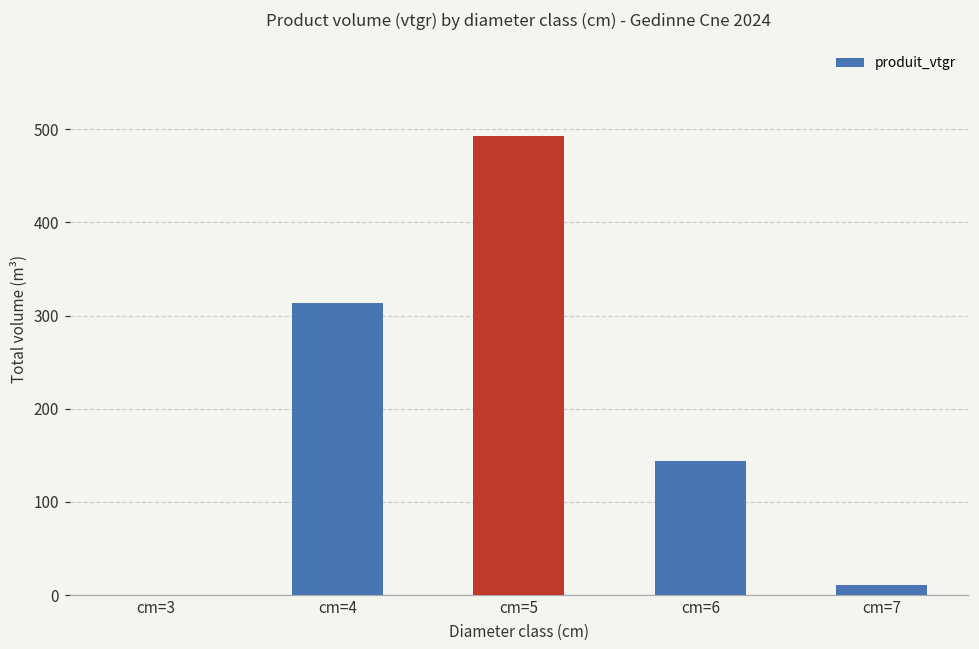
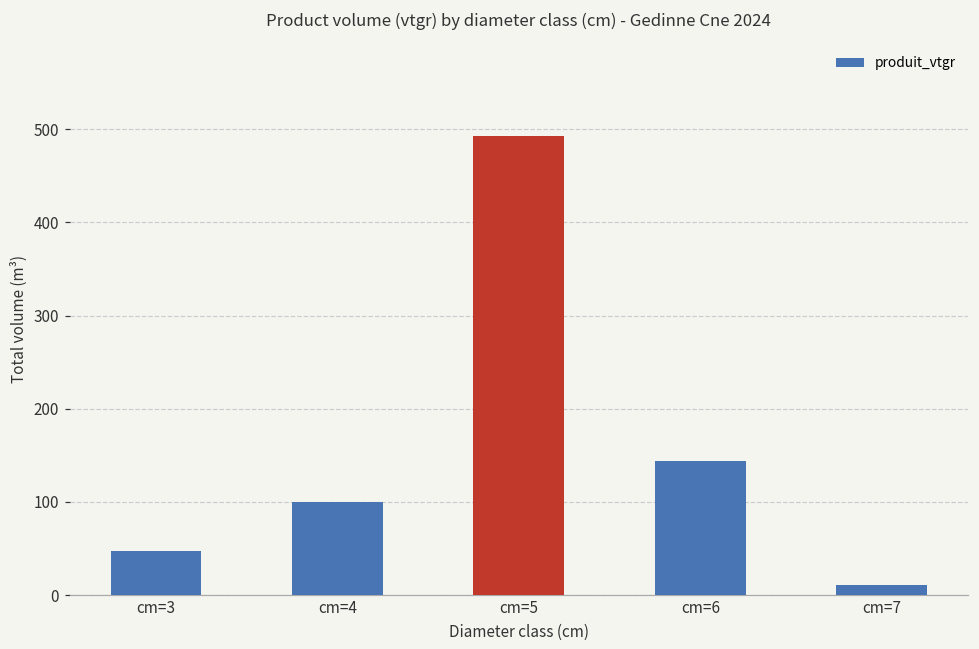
cm=3: 0 -> 50
cm=4: 310 -> 100
